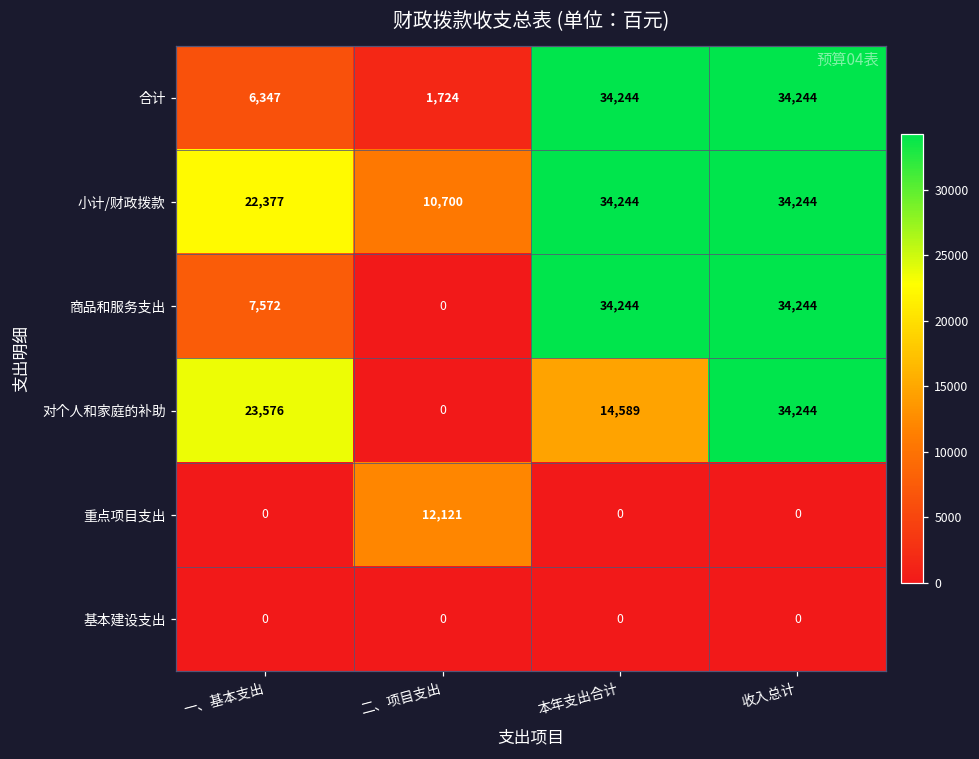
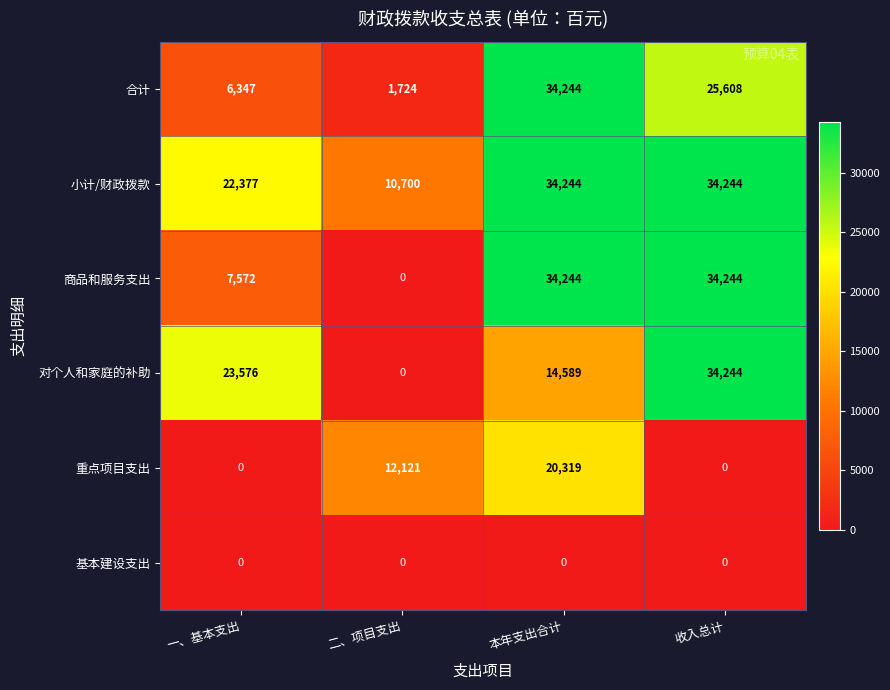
合计, 收入总计: 34,244 -> 25,608
重点项目支出, 本年支出合计: 0 -> 20,319
